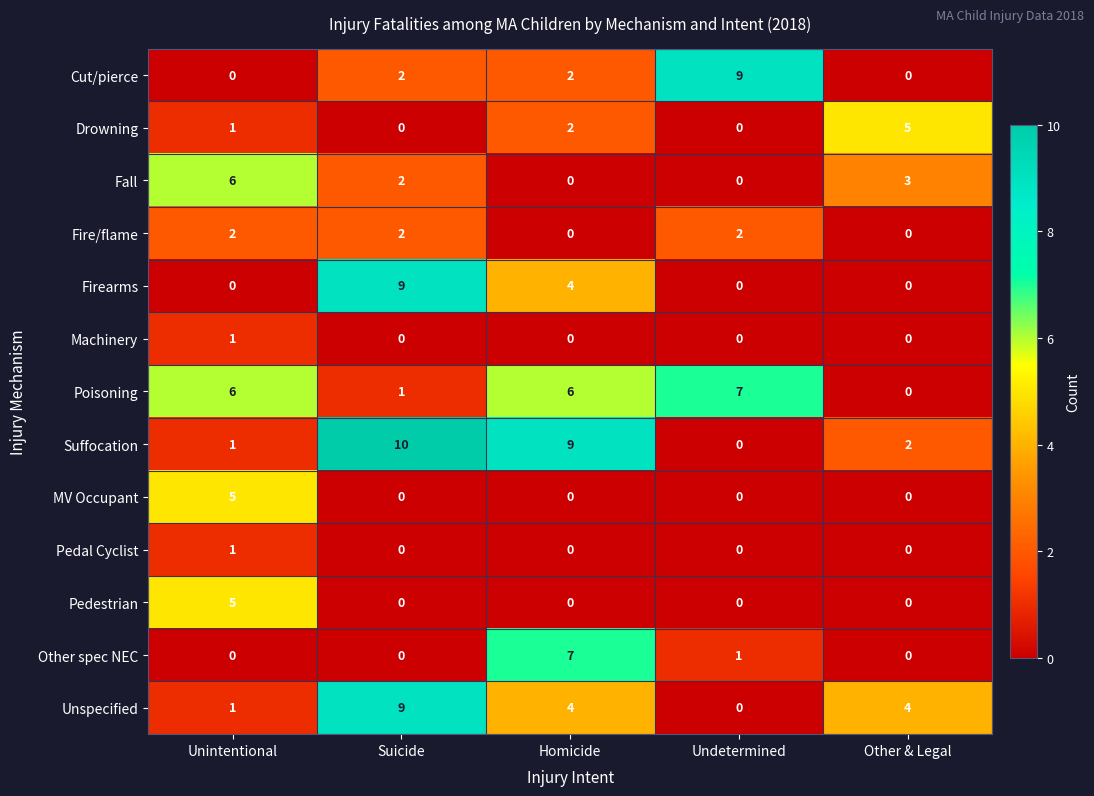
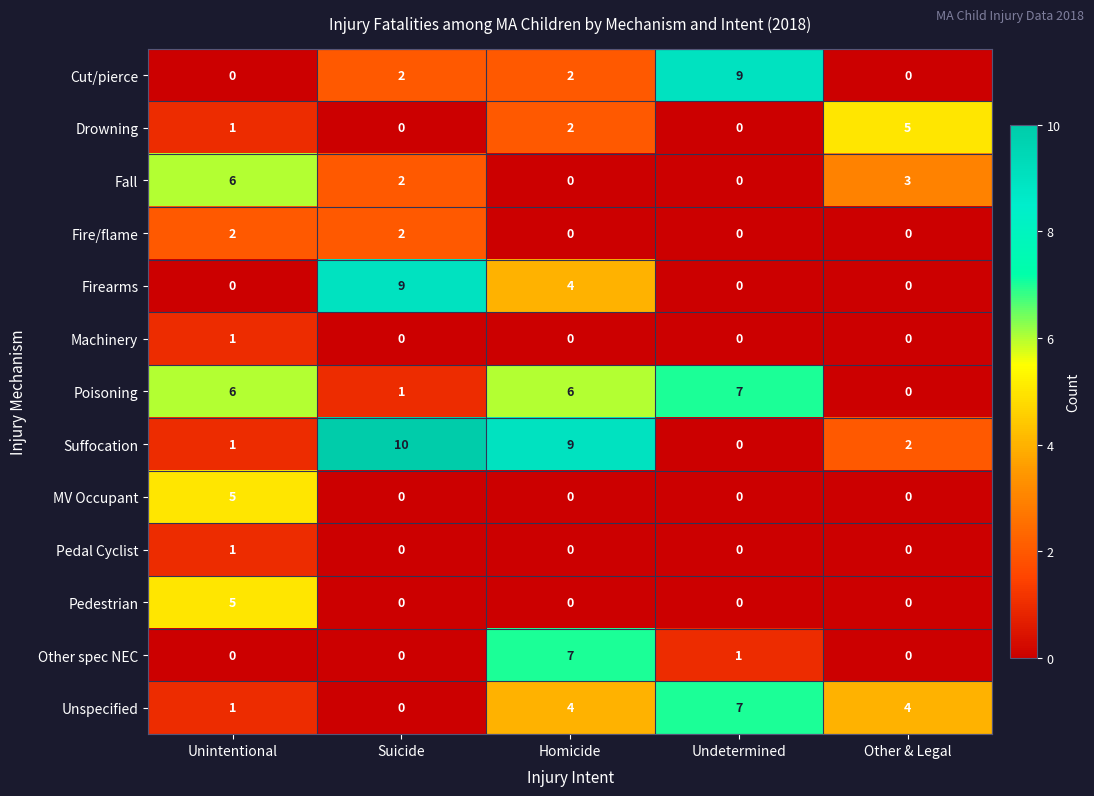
Fire/flame, Undetermined: 2 -> 0
Unspecified, Suicide: 9 -> 0
Unspecified, Undetermined: 0 -> 7
